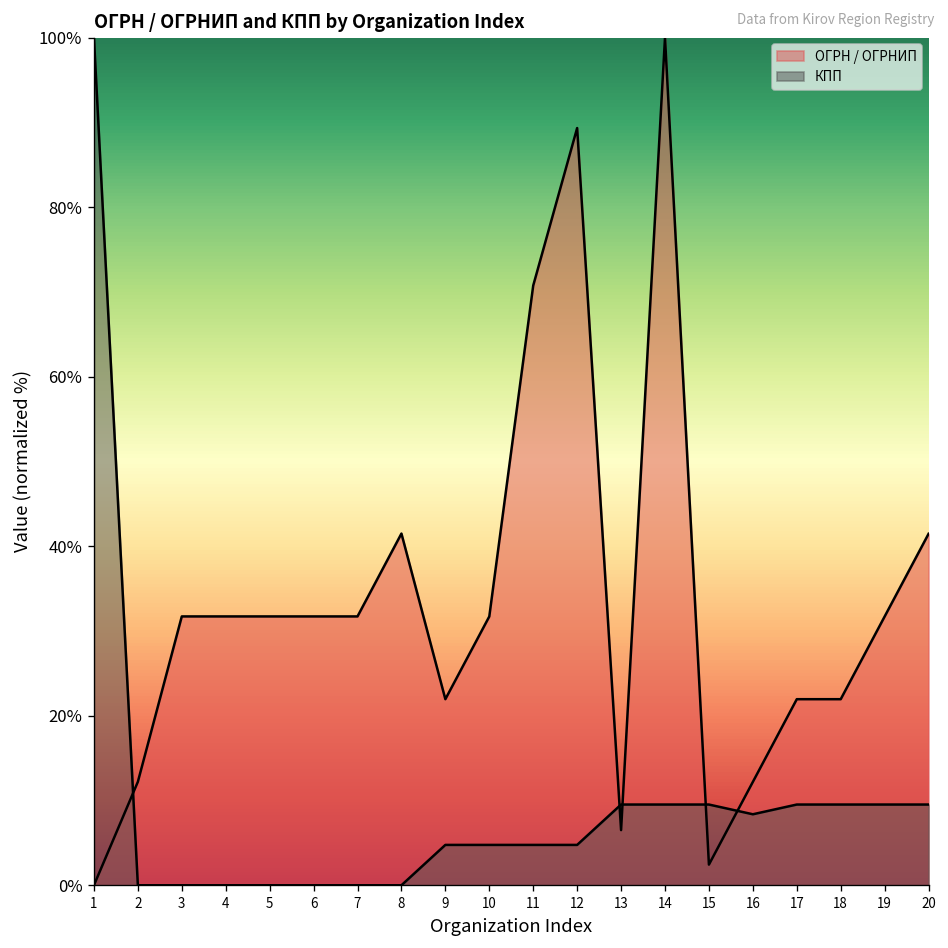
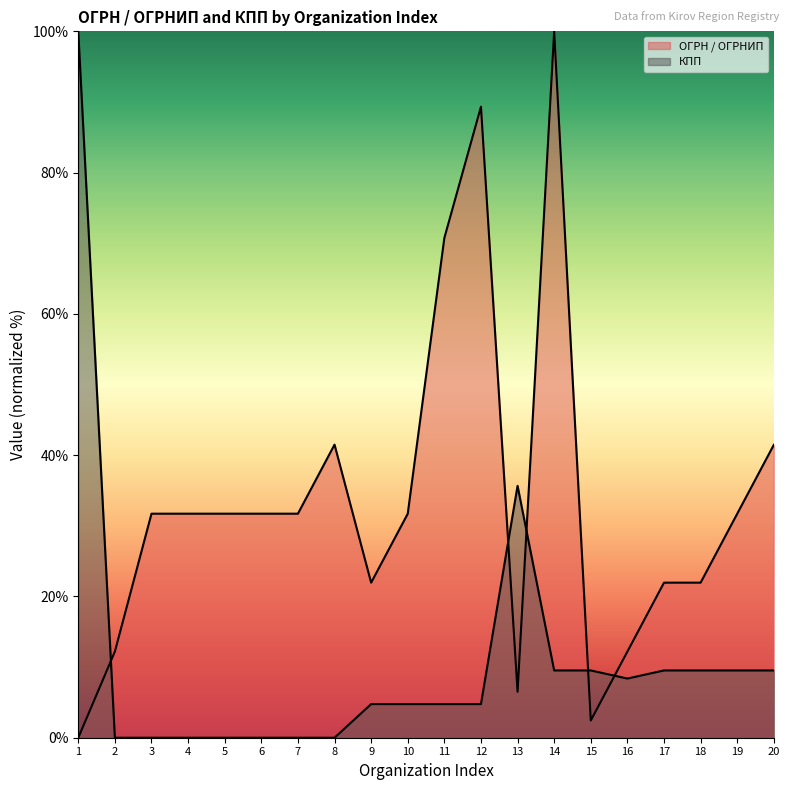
КПП, 13: 10% -> 36%
